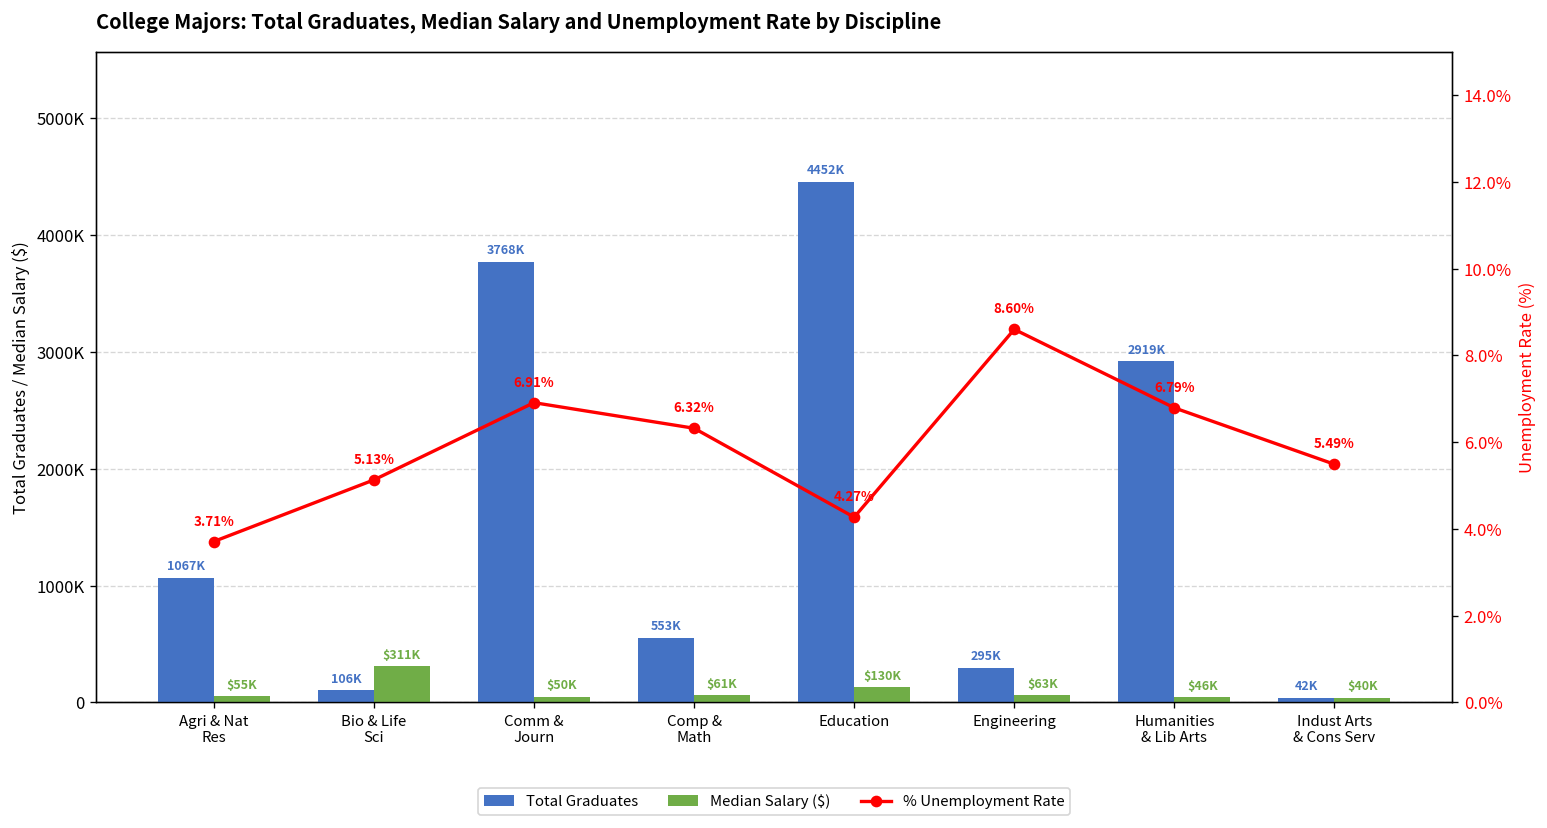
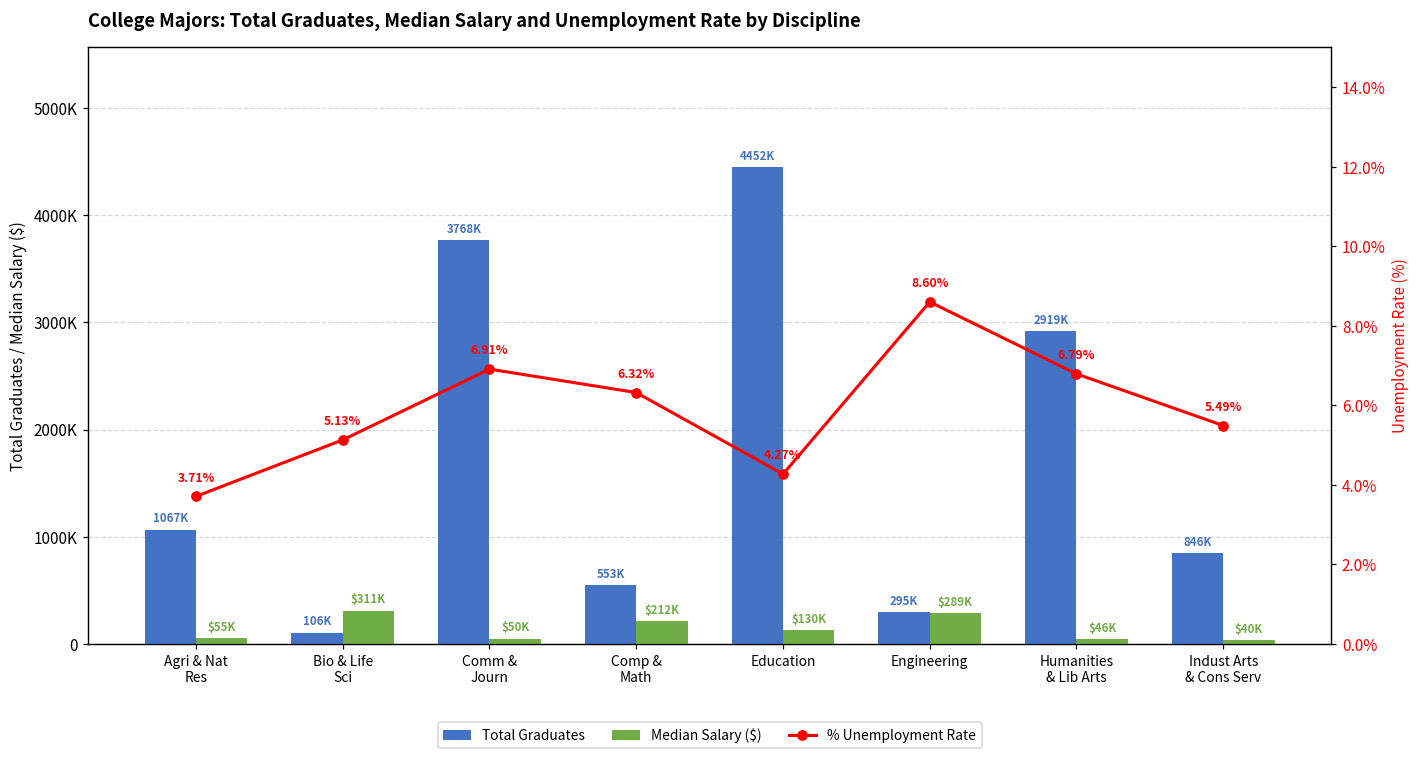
Median Salary ($), Comp & Math: $61K -> $212K
Median Salary ($), Engineering: $63K -> $289K
Total Graduates, Indust Arts & Cons Serv: 42K -> 846K
